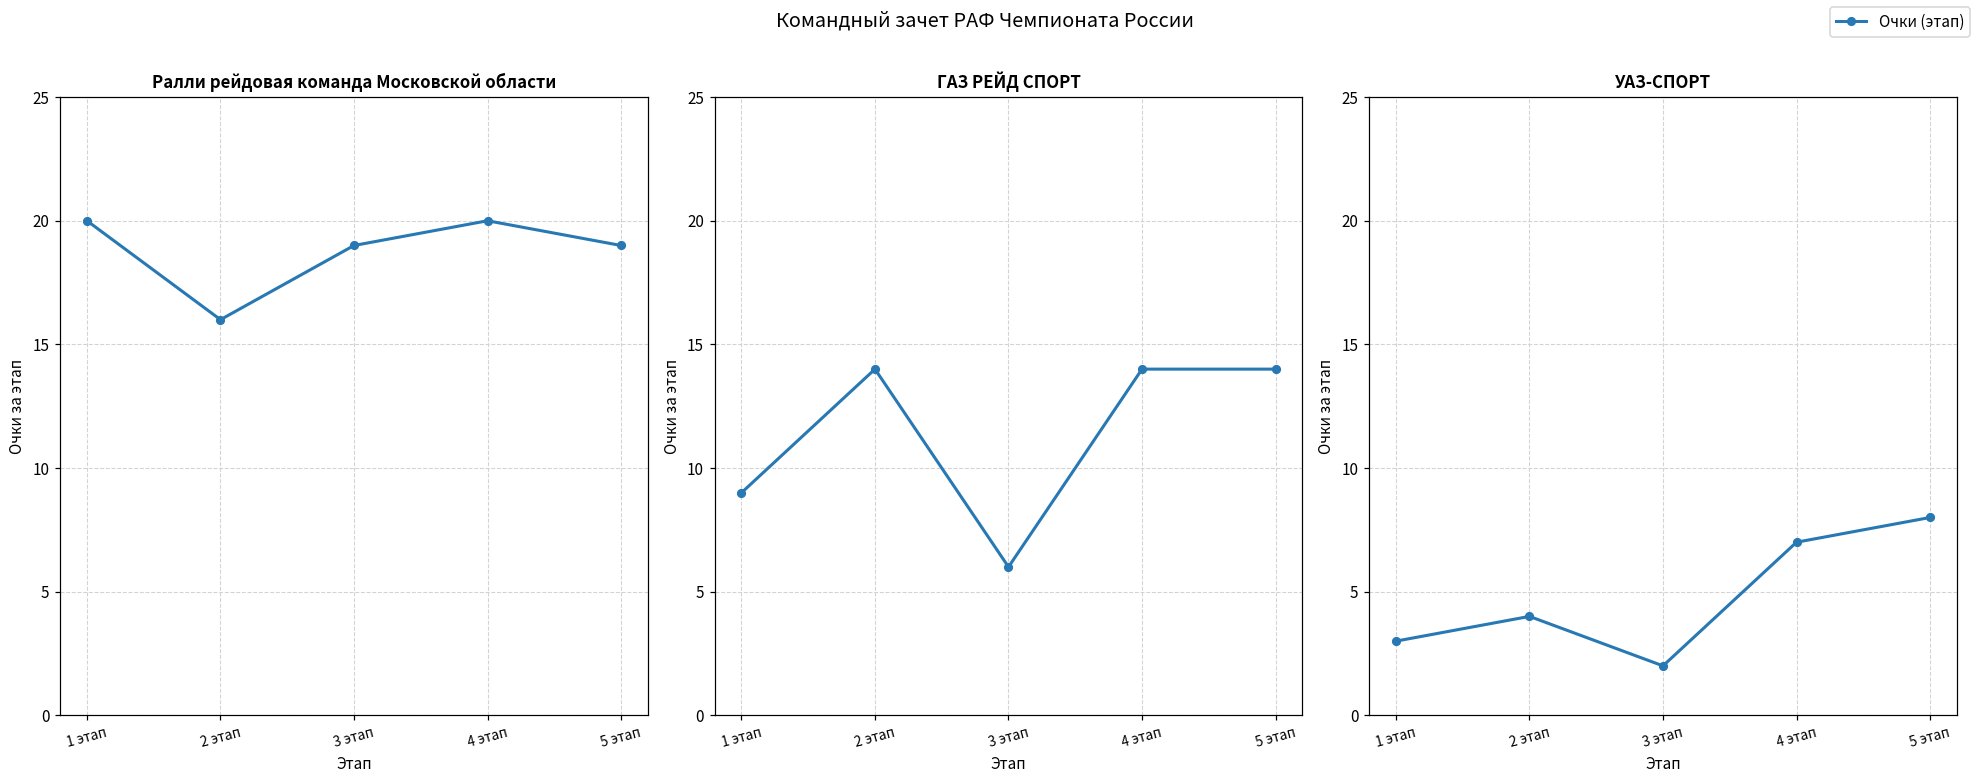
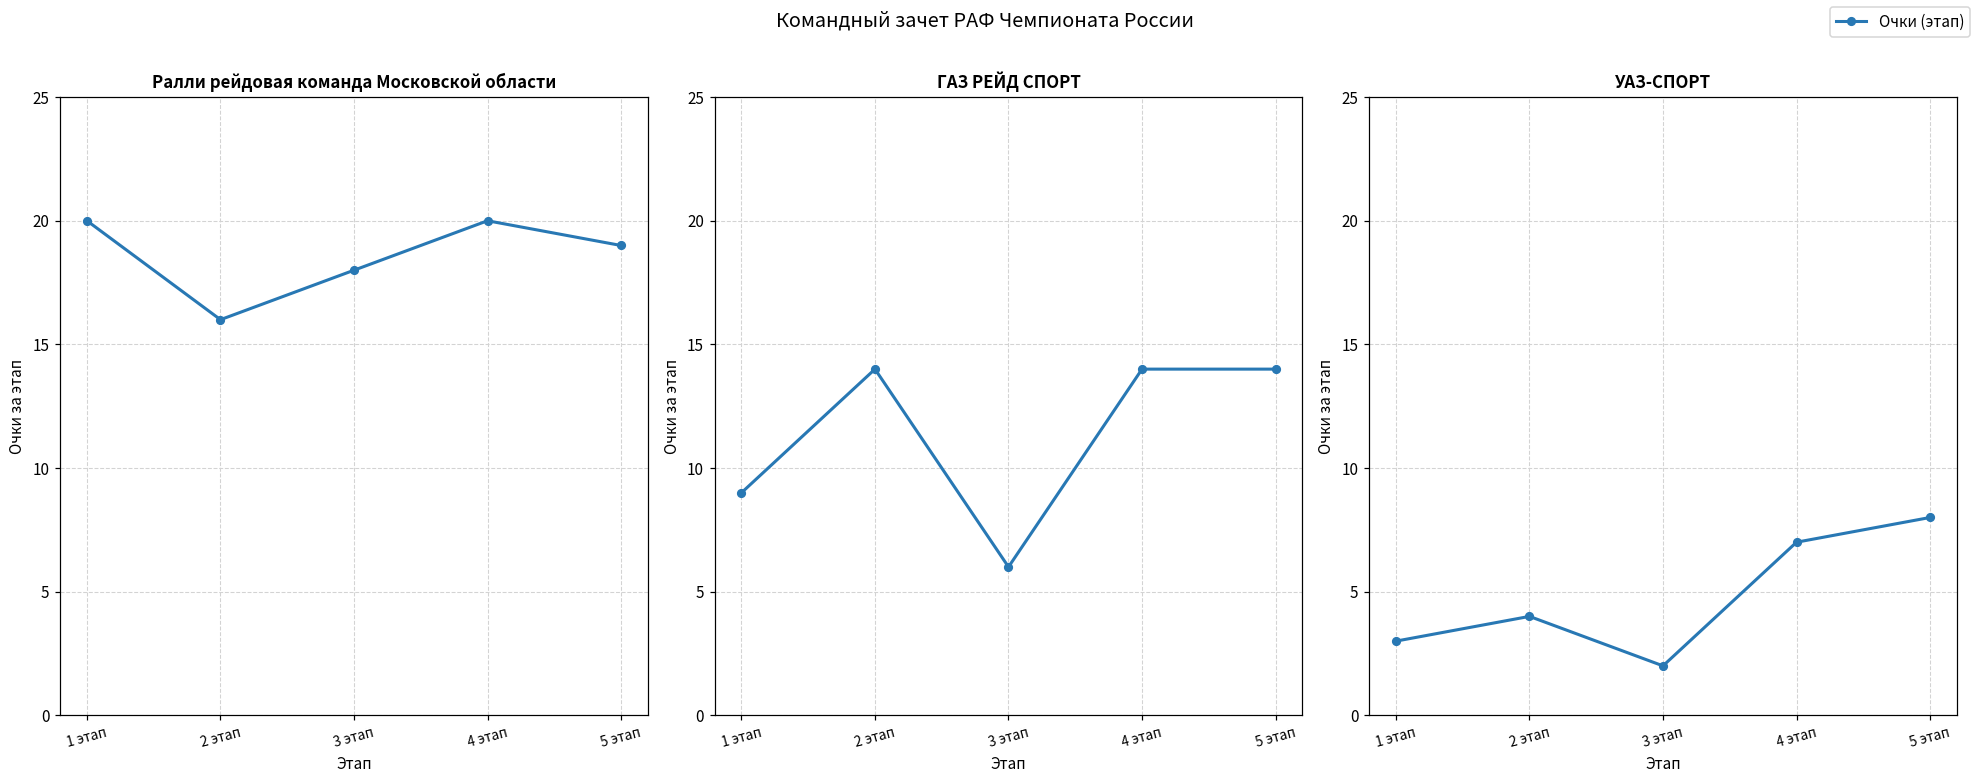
Ралли рейдовая команда Московской области, 3 этап: 19 -> 18
